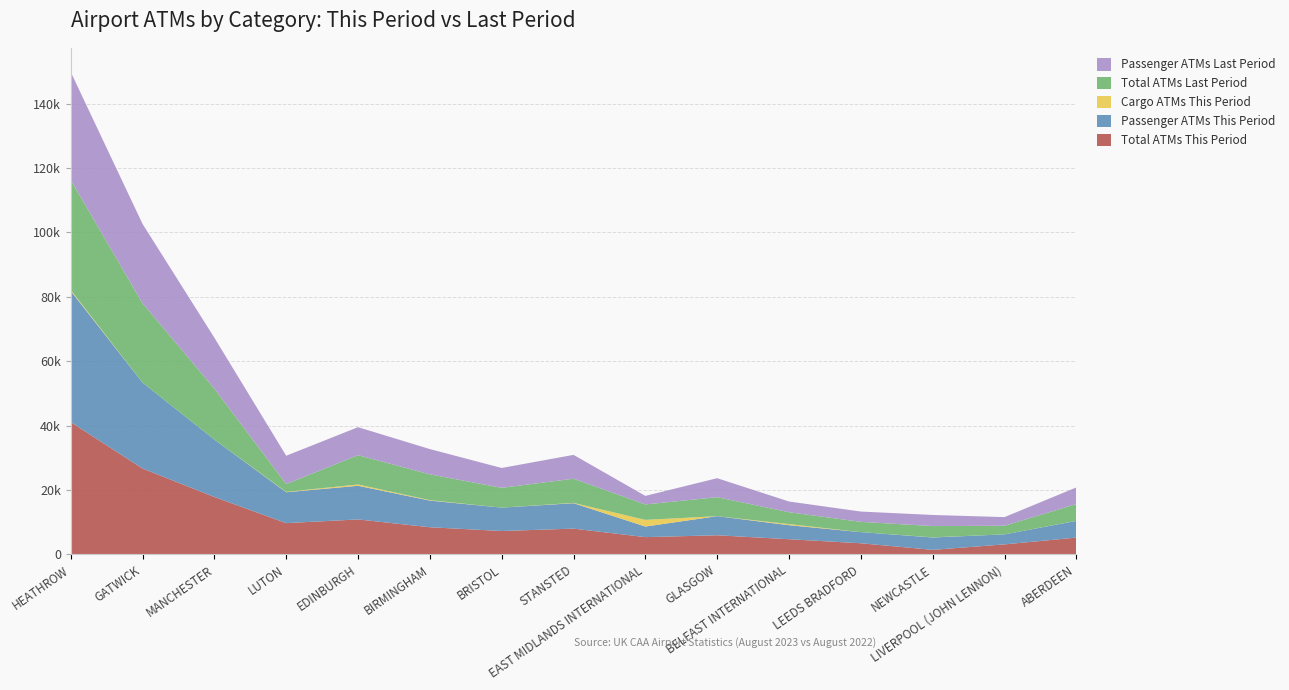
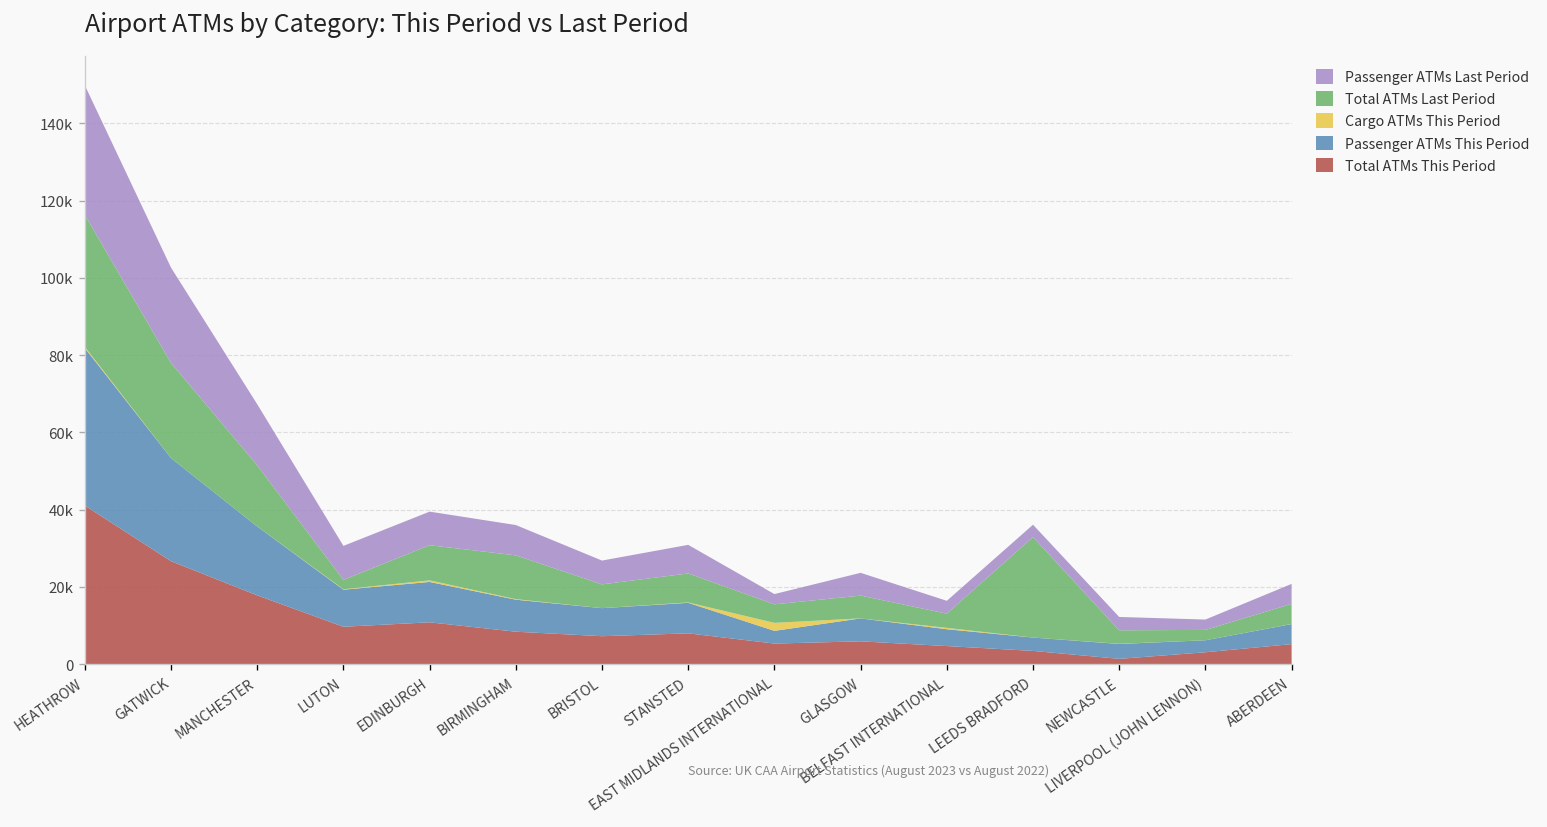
Total ATMs Last Period, BIRMINGHAM: 8000 -> 11000
Total ATMs Last Period, LEEDS BRADFORD: 3000 -> 26000
